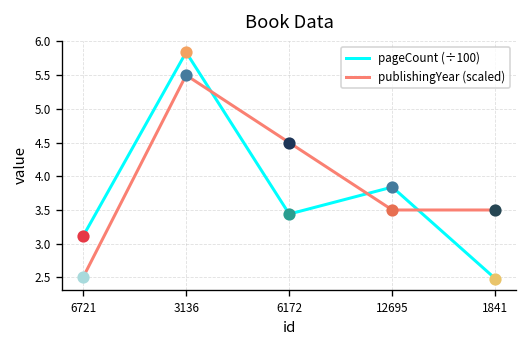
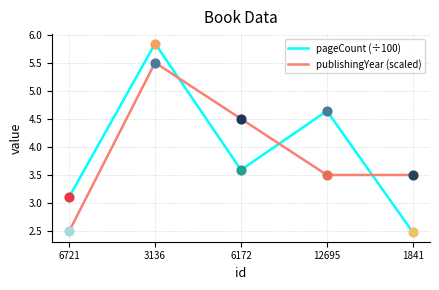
pageCount (÷100), 6172: 3.4 -> 3.6
pageCount (÷100), 12695: 3.8 -> 4.6
